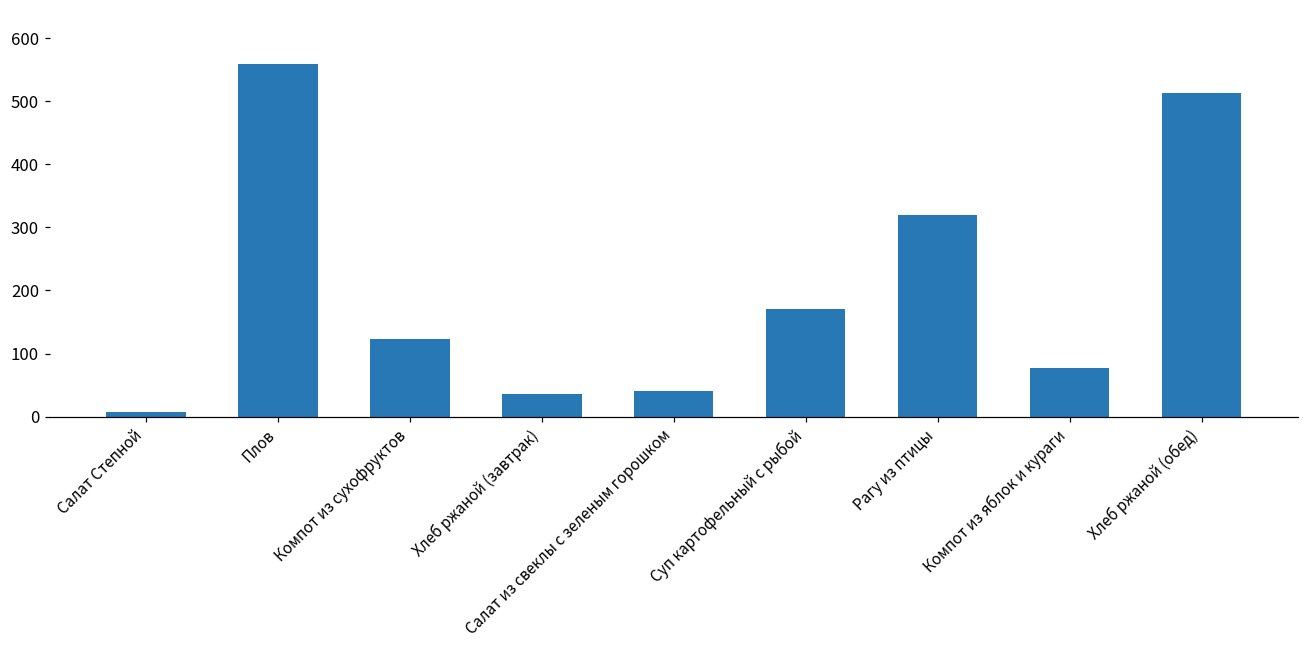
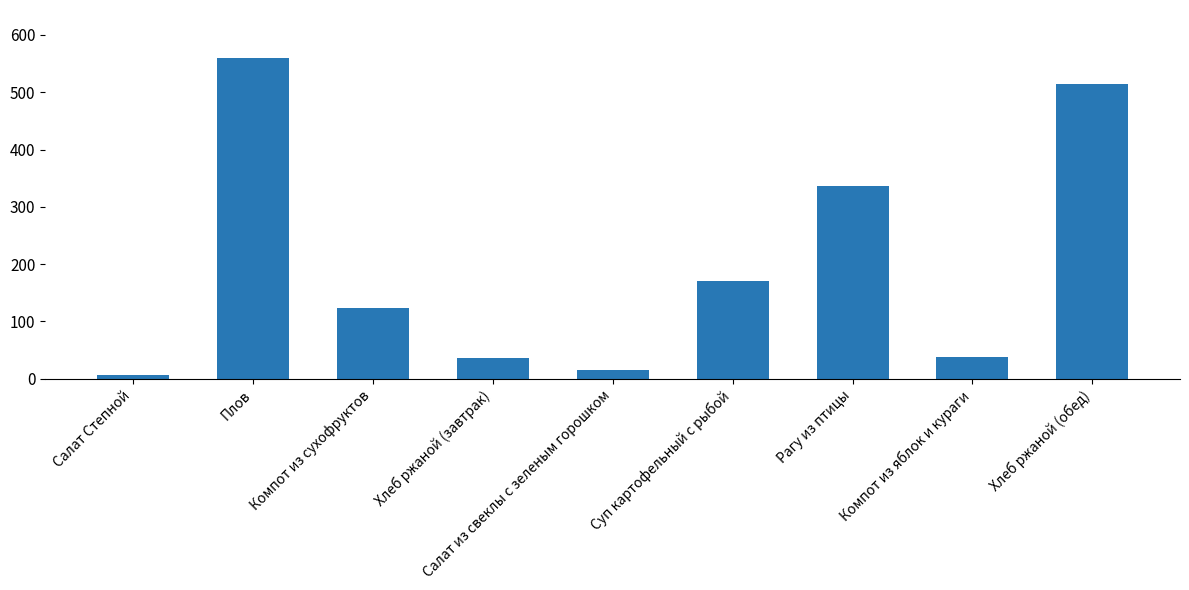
Салат из свеклы с зеленым горошком: 40 -> 20
Рагу из птицы: 320 -> 340
Компот из яблок и кураги: 80 -> 40
